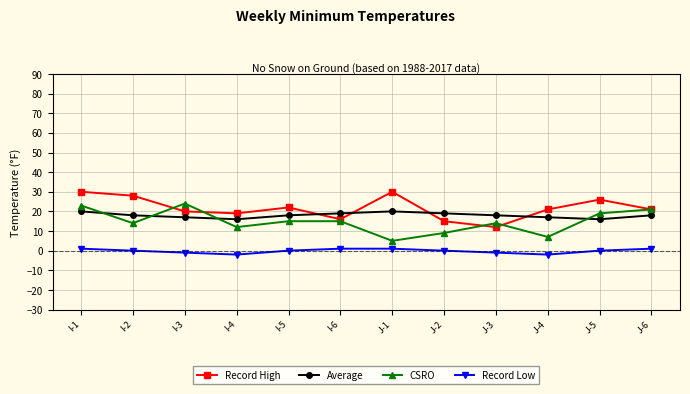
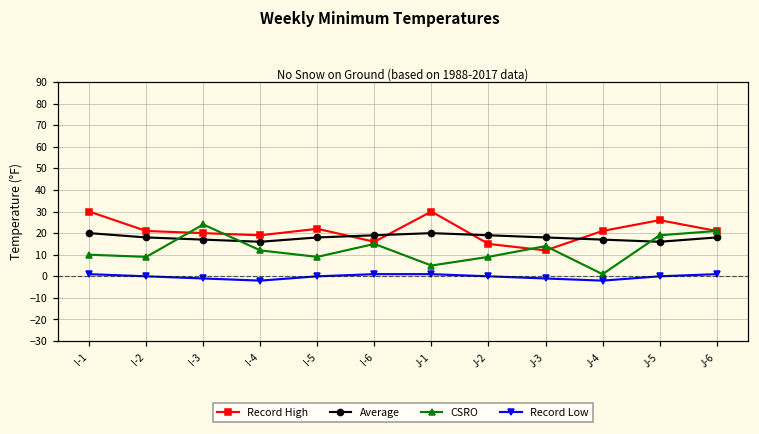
CSRO, I-1: 23 -> 10
Record High, I-2: 28 -> 21
CSRO, I-2: 14 -> 9
CSRO, I-5: 15 -> 9
CSRO, J-4: 7 -> 1
